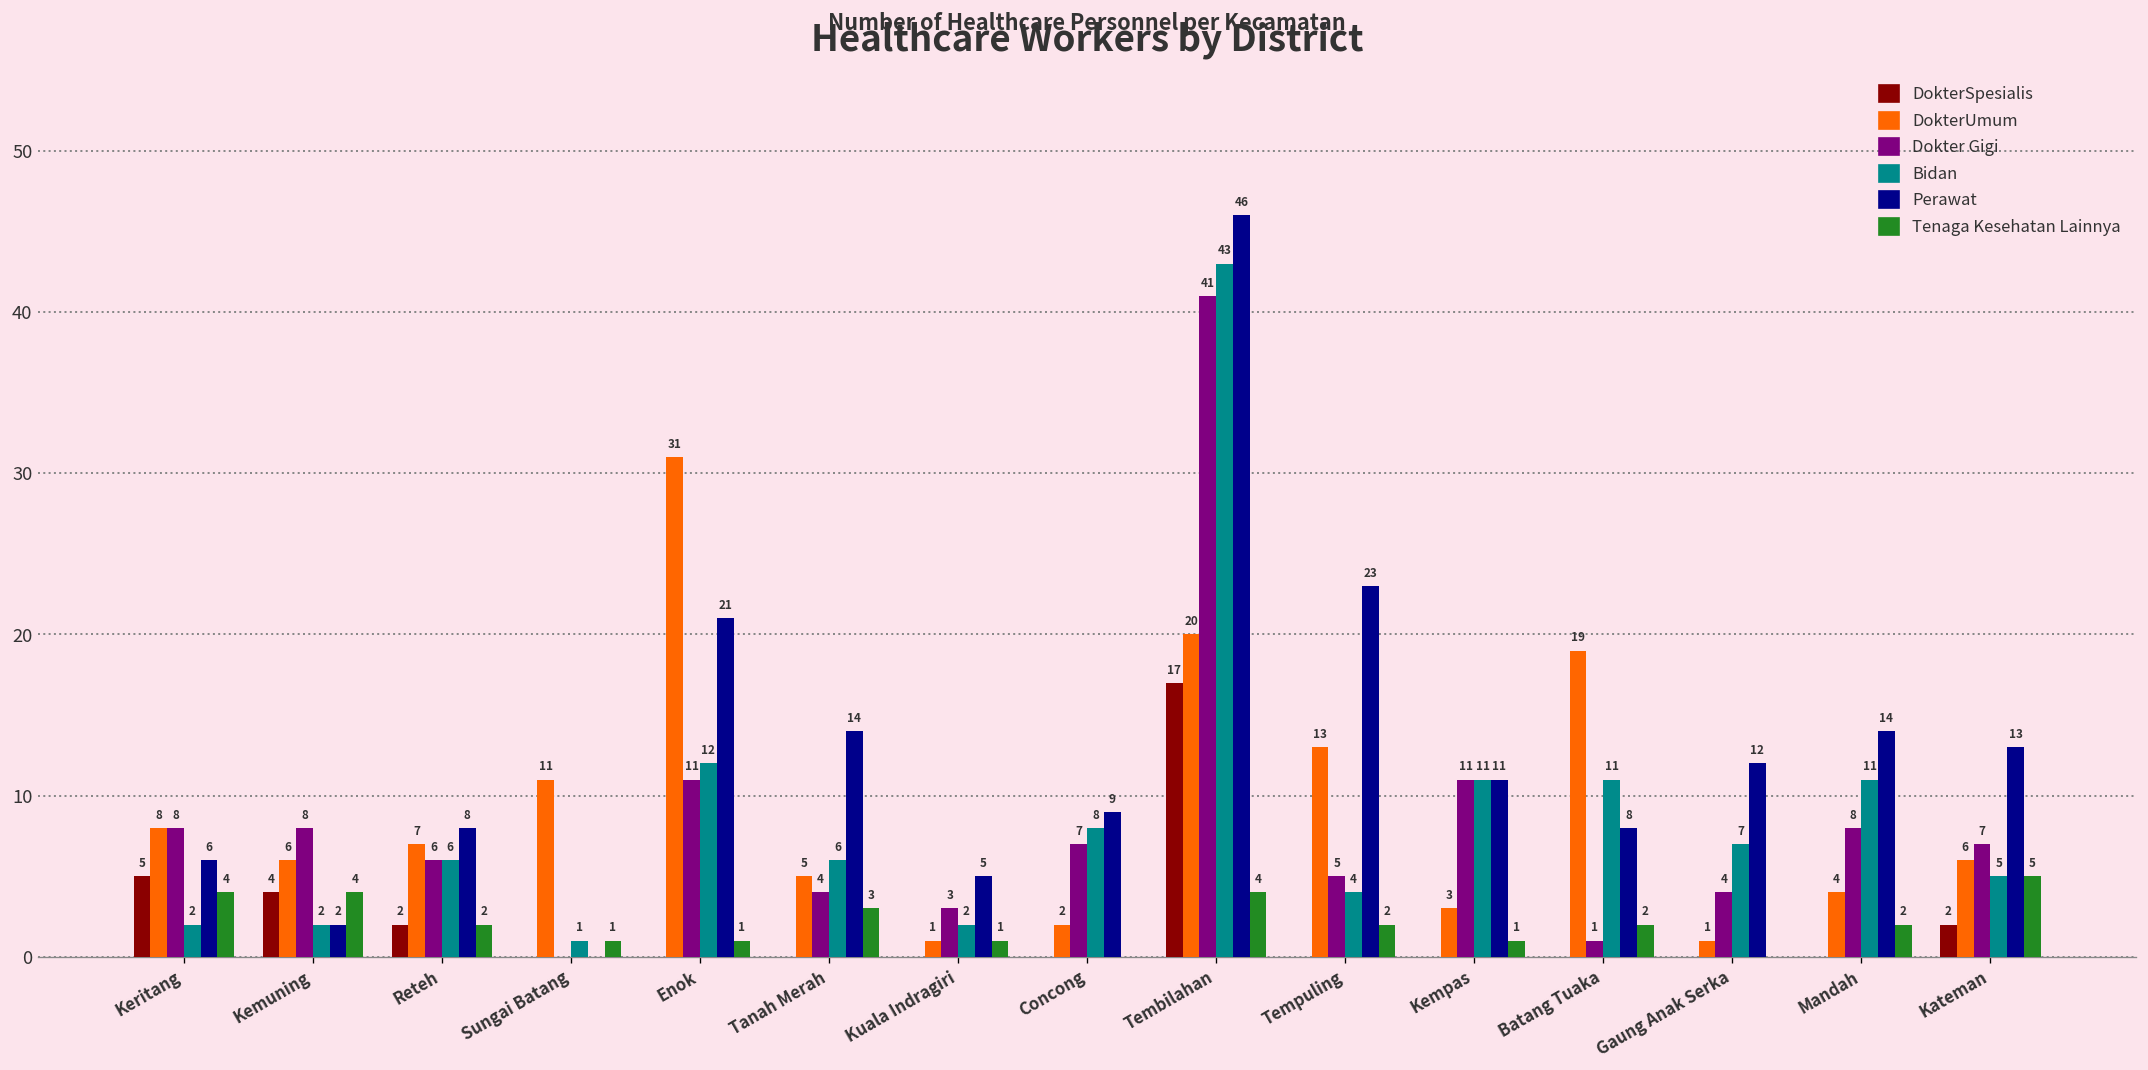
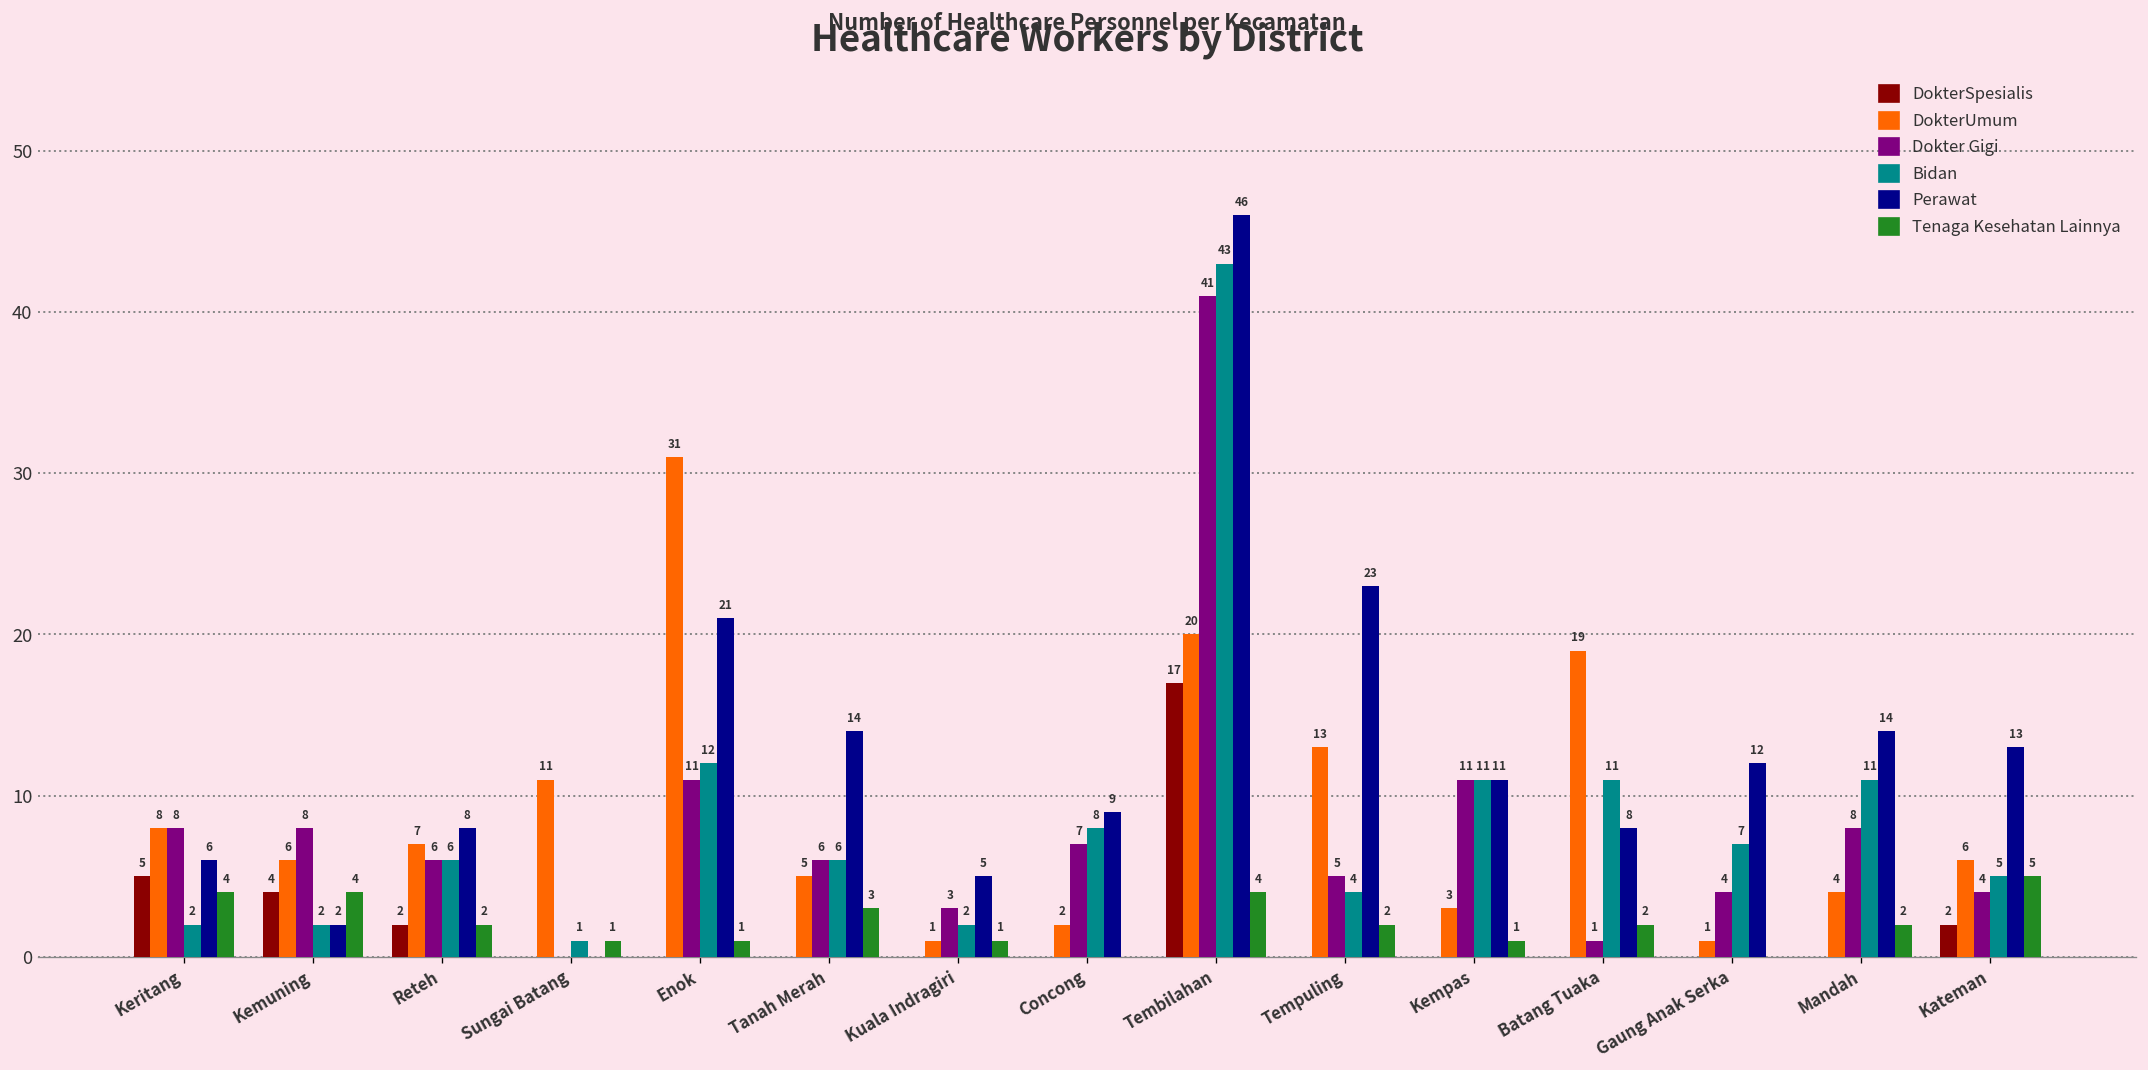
Dokter Gigi, Tanah Merah: 4 -> 6
Dokter Gigi, Kateman: 7 -> 4
